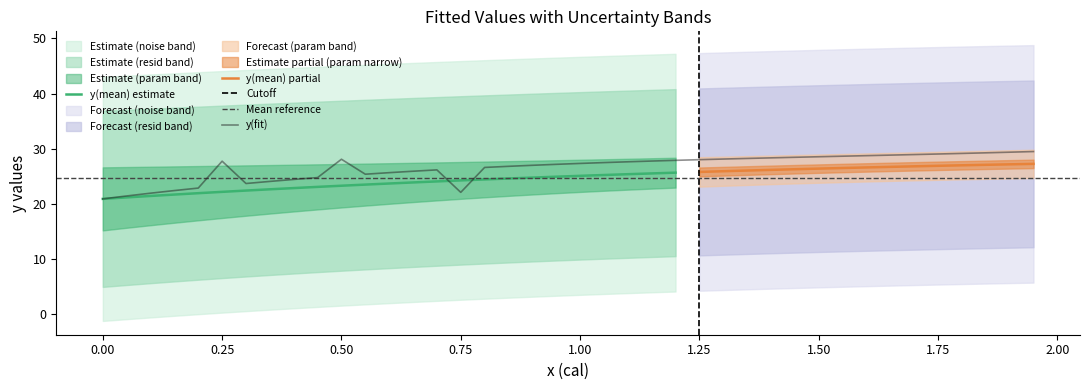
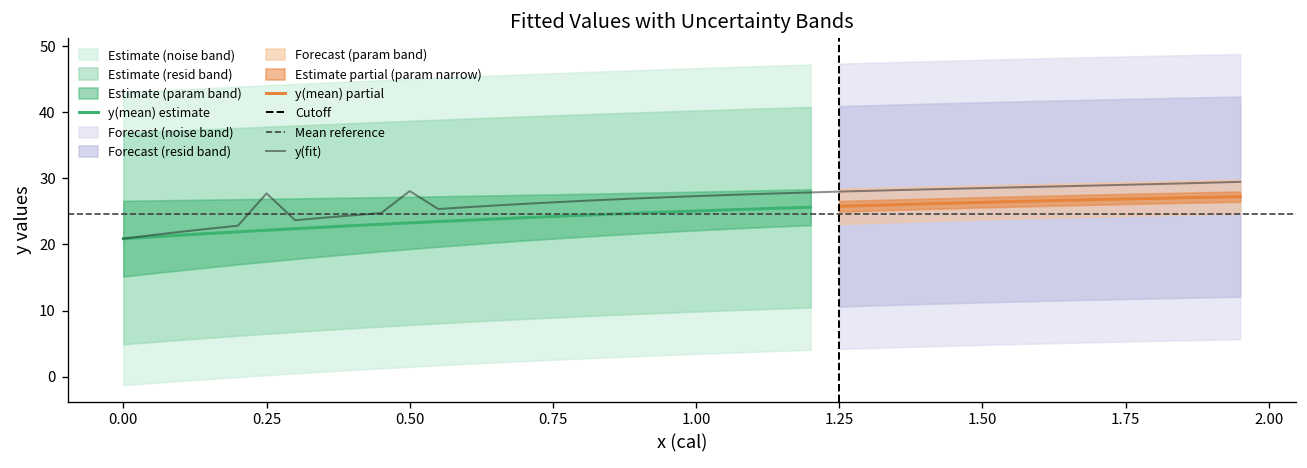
y(fit), 0.75: 22 -> 26
